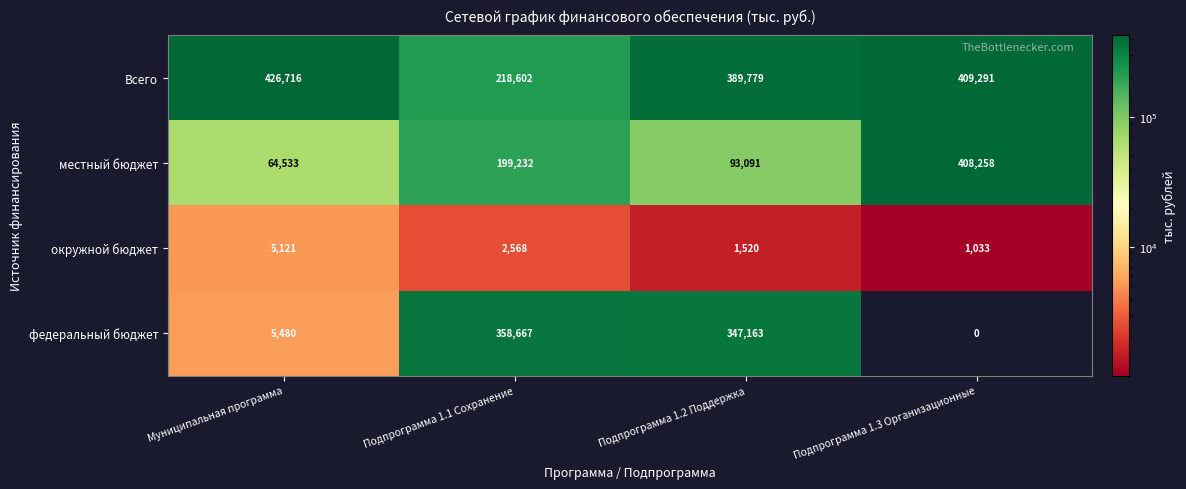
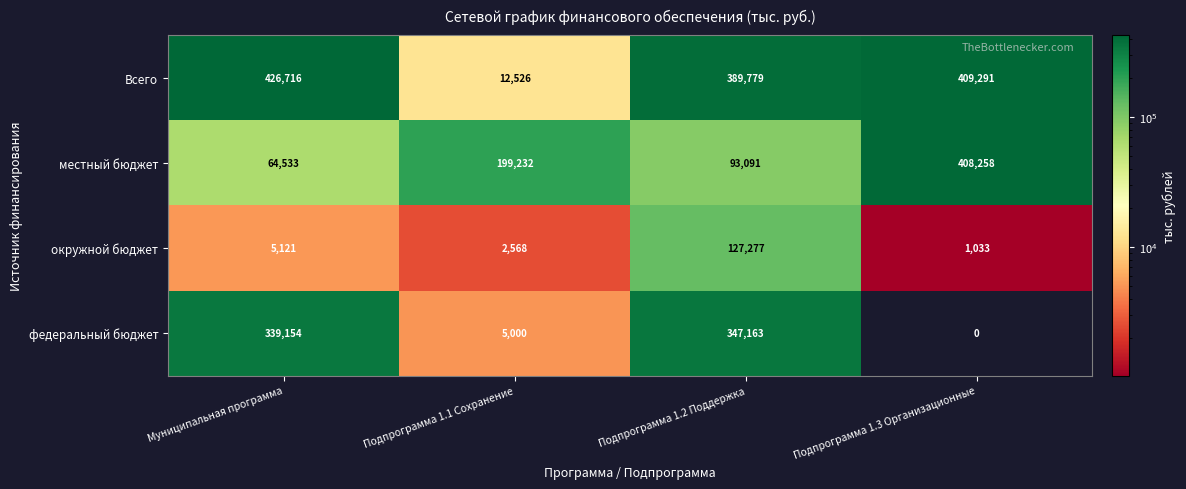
Всего, Подпрограмма 1.1 Сохранение: 218,602 -> 12,526
окружной бюджет, Подпрограмма 1.2 Поддержка: 1,520 -> 127,277
федеральный бюджет, Муниципальная программа: 5,480 -> 339,154
федеральный бюджет, Подпрограмма 1.1 Сохранение: 358,667 -> 5,000
